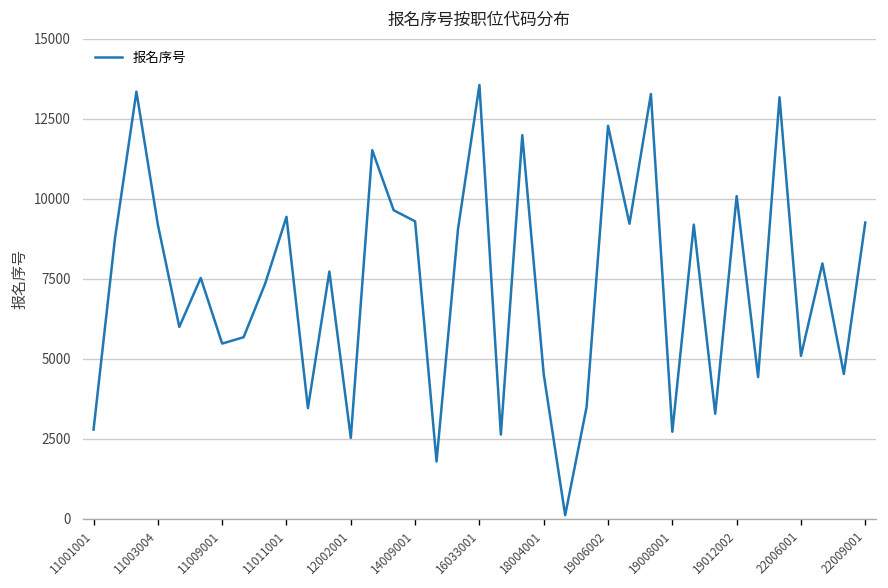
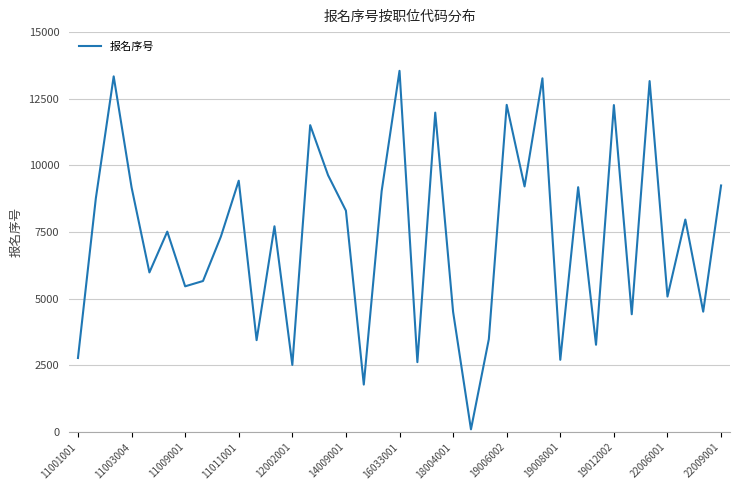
14009001: 9300 -> 8300
19012002: 10100 -> 12300
